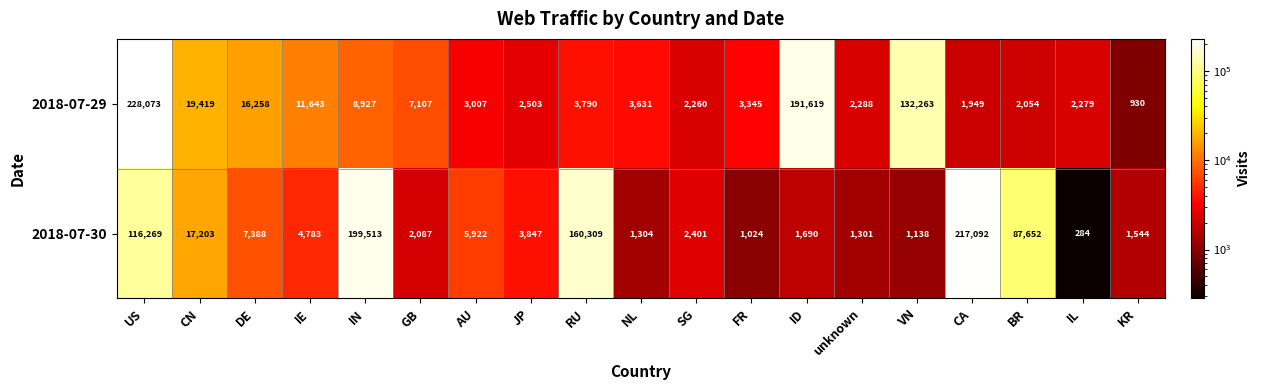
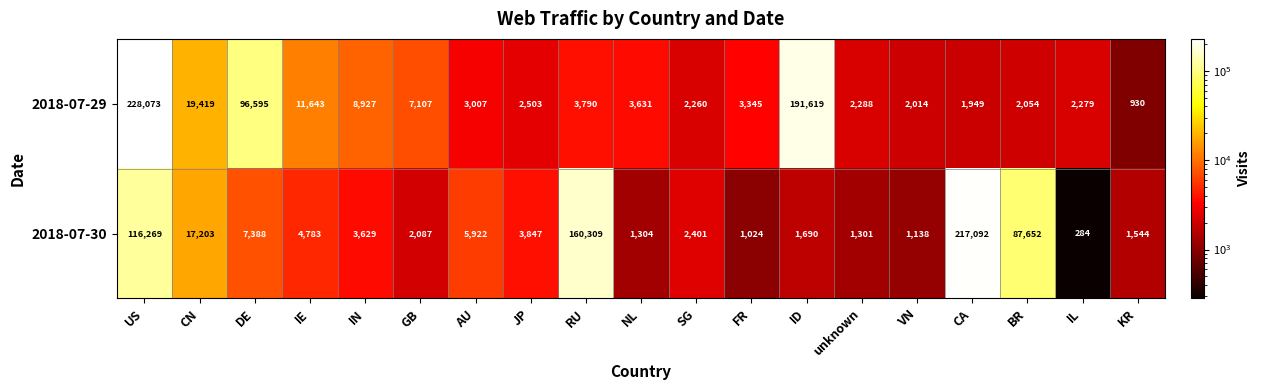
2018-07-29, DE: 16,258 -> 96,595
2018-07-29, VN: 132,263 -> 2,014
2018-07-30, IN: 199,513 -> 3,629
